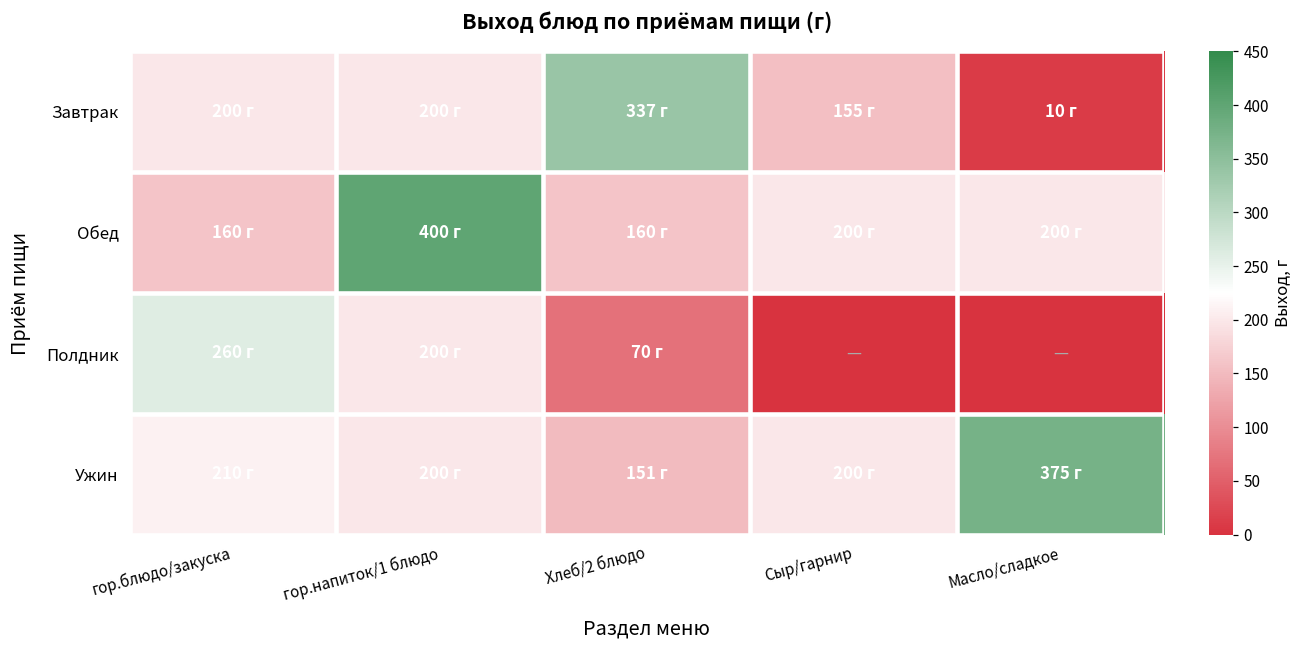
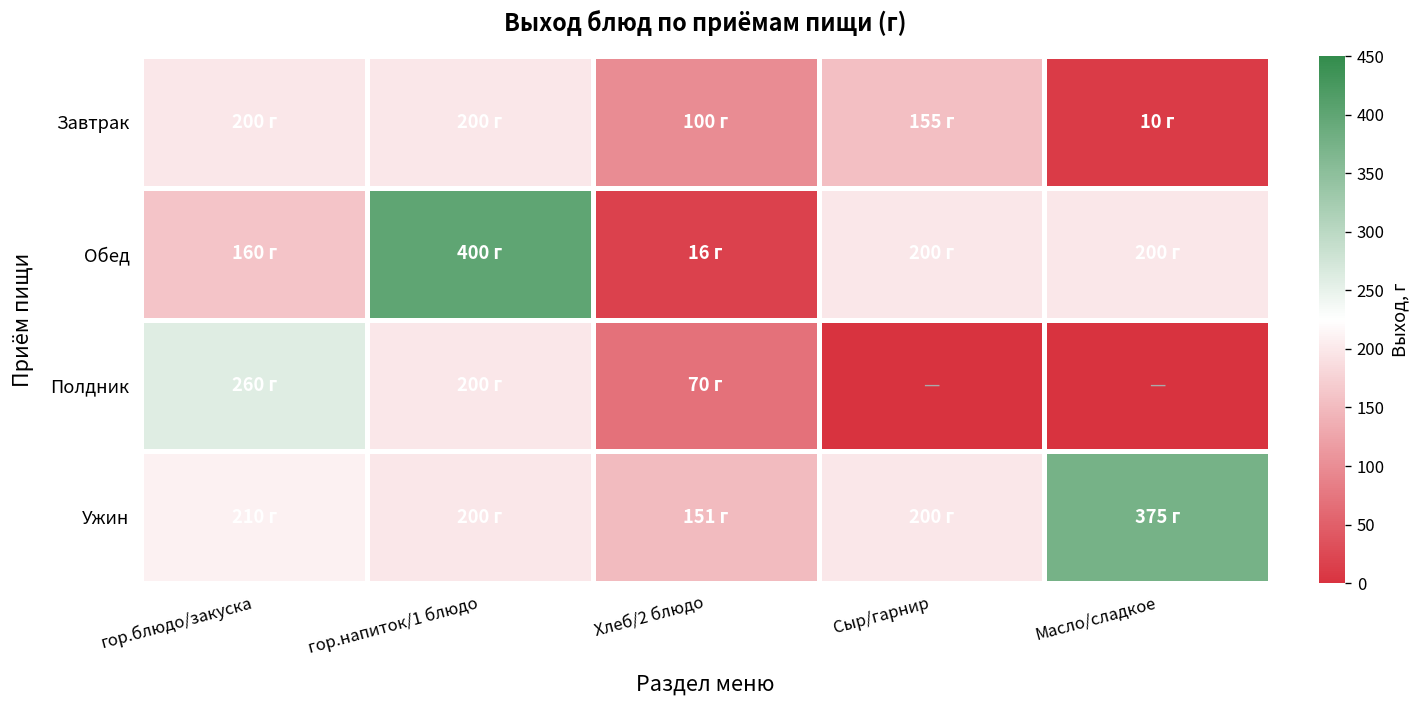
Завтрак, Хлеб/2 блюдо: 337 -> 100
Обед, Хлеб/2 блюдо: 160 -> 16
